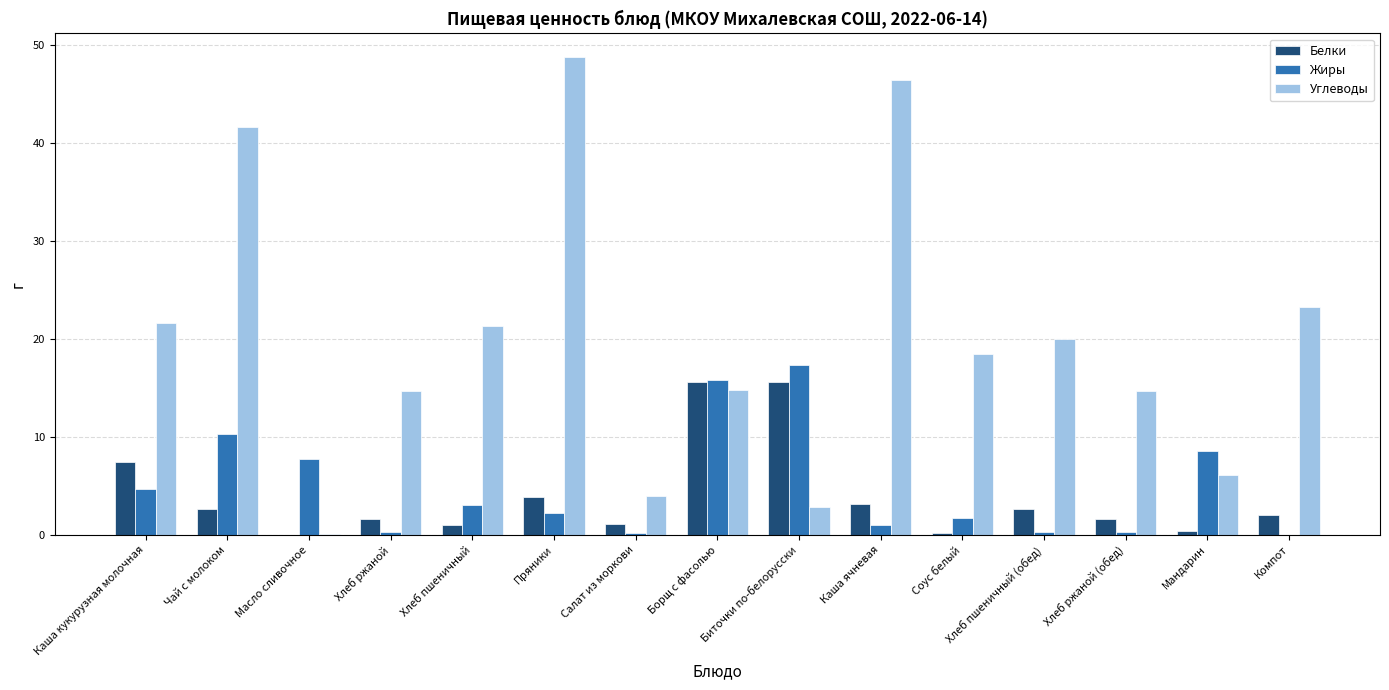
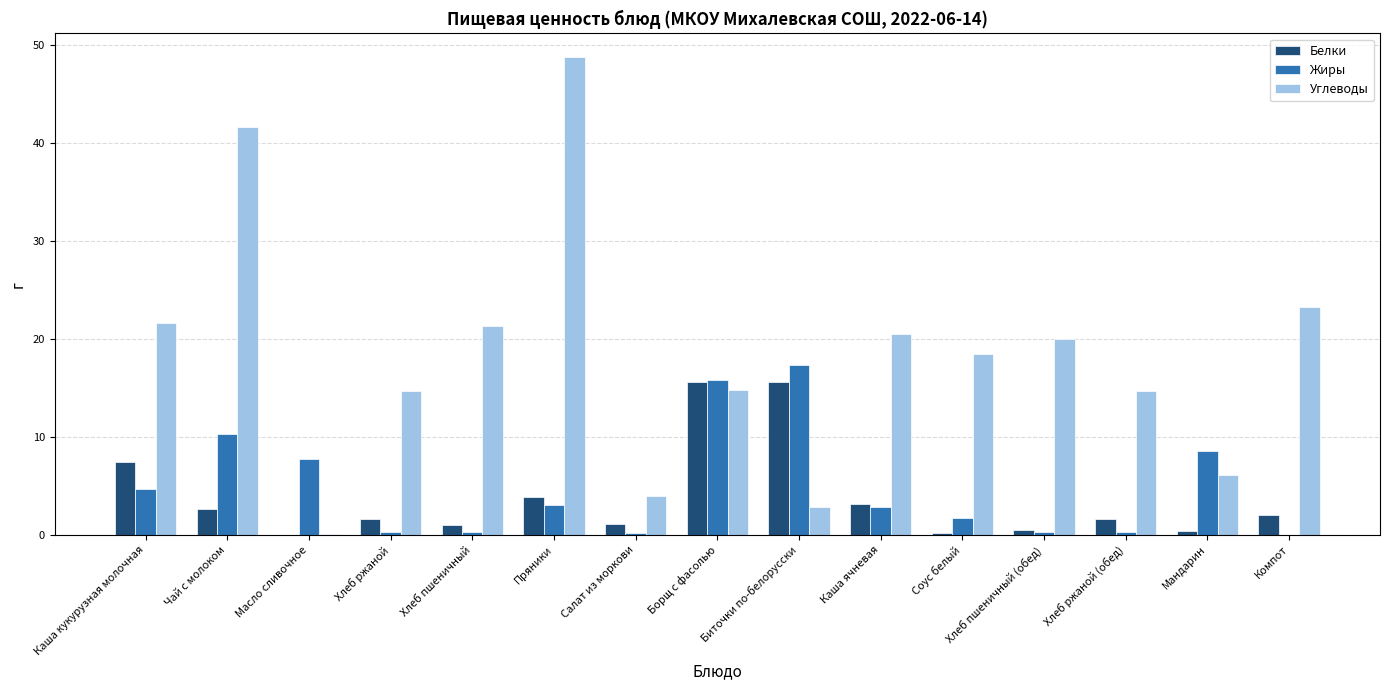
Жиры, Хлеб пшеничный: 3 -> 0
Жиры, Пряники: 2 -> 3
Жиры, Каша ячневая: 1 -> 3
Углеводы, Каша ячневая: 46 -> 21
Белки, Хлеб пшеничный (обед): 3 -> 1
